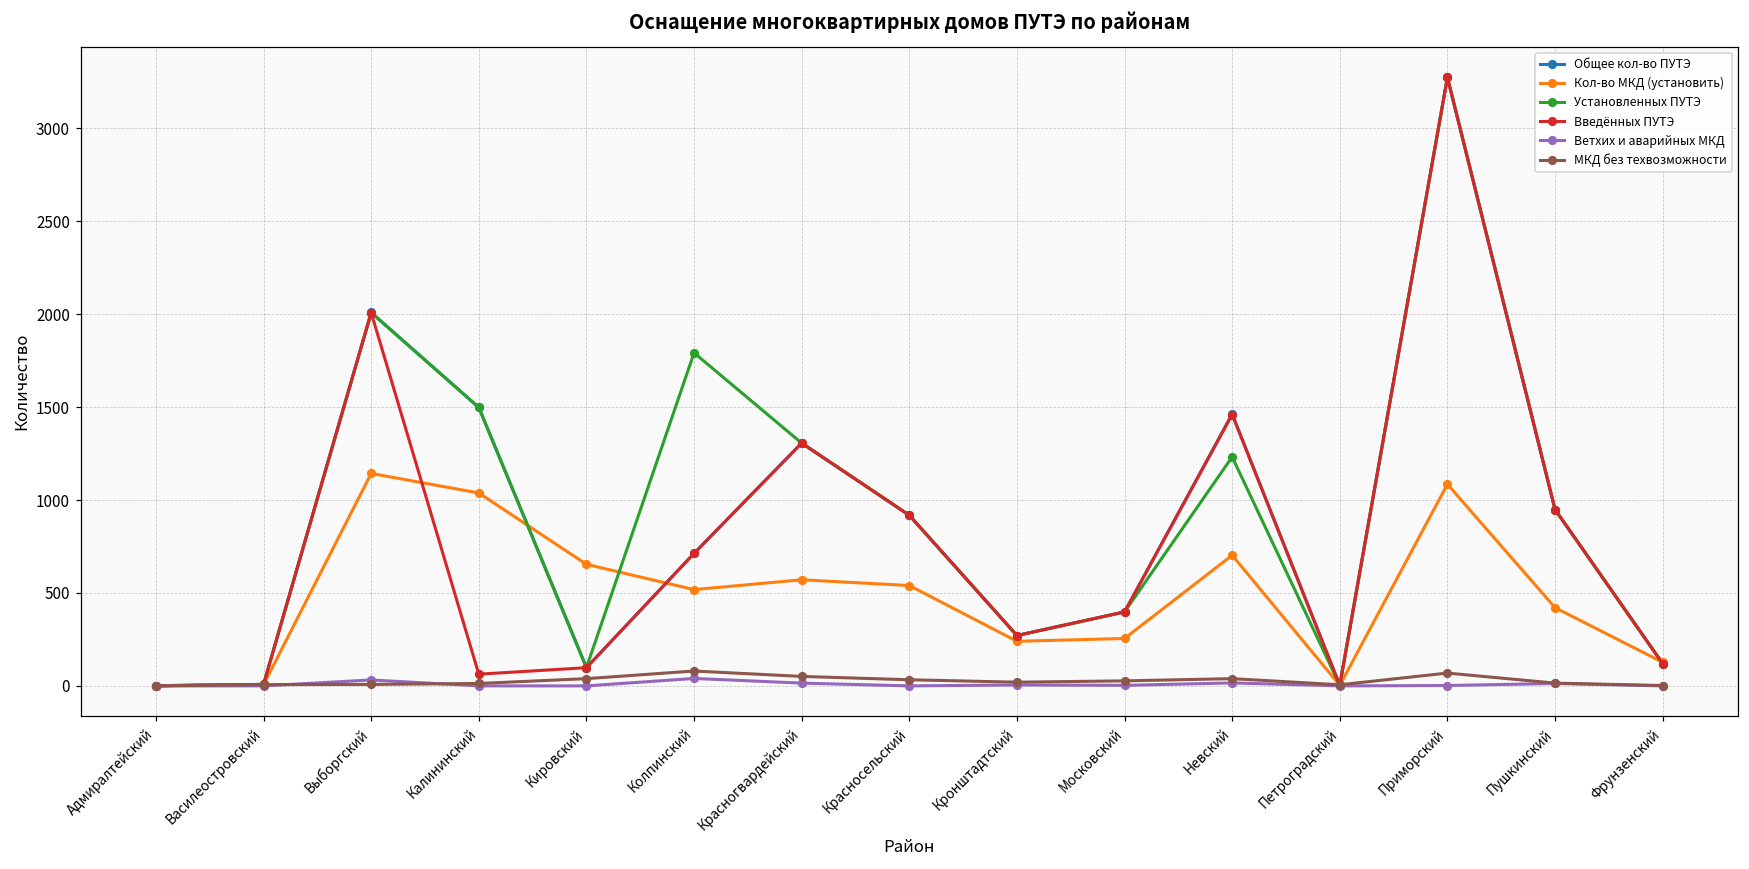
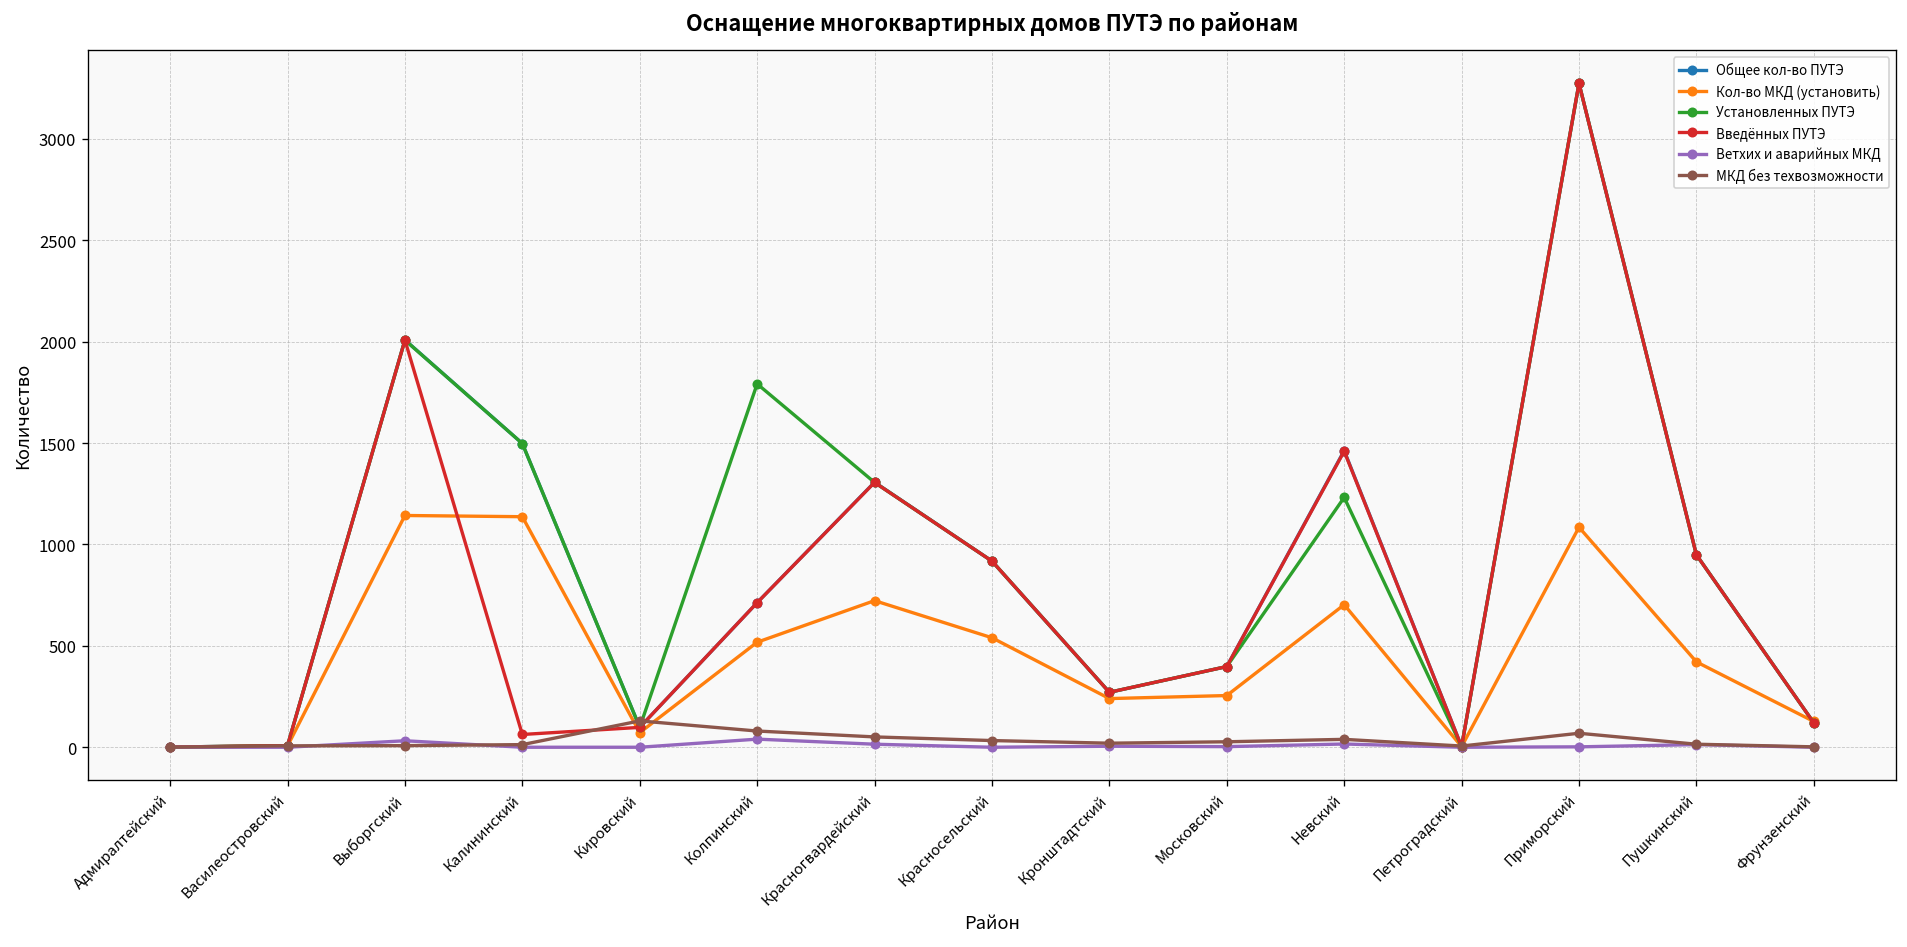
Кол-во МКД (установить), Калининский: 1040 -> 1140
Кол-во МКД (установить), Кировский: 650 -> 70
МКД без техвозможности, Кировский: 40 -> 130
Кол-во МКД (установить), Красногвардейский: 570 -> 720
